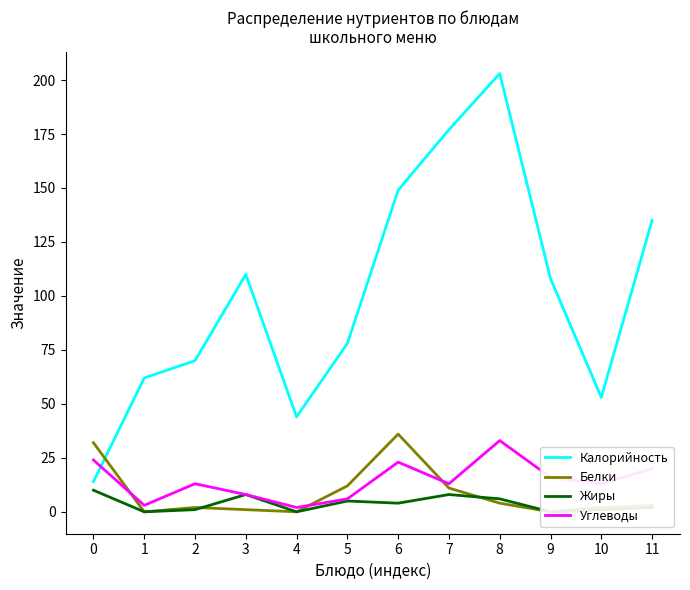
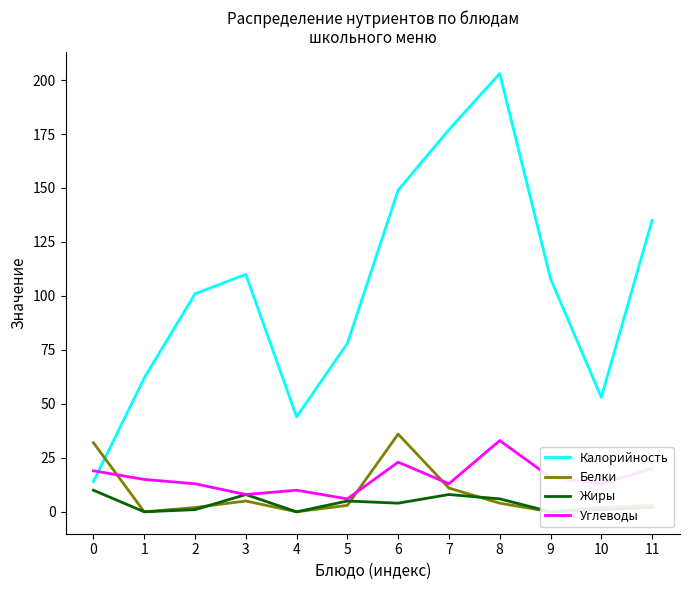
Углеводы, 0: 24 -> 19
Углеводы, 1: 3 -> 15
Калорийность, 2: 70 -> 101
Белки, 3: 1 -> 5
Углеводы, 4: 2 -> 10
Белки, 5: 12 -> 3
